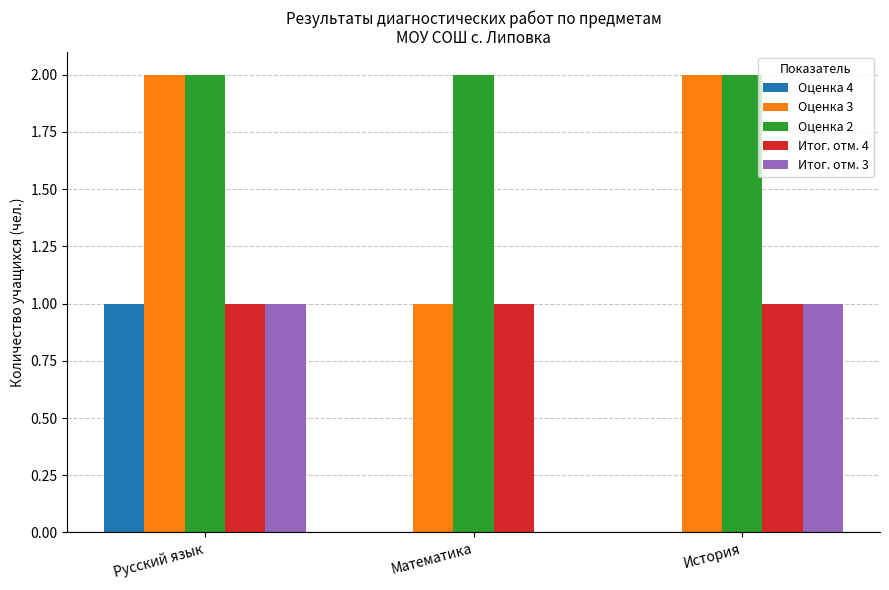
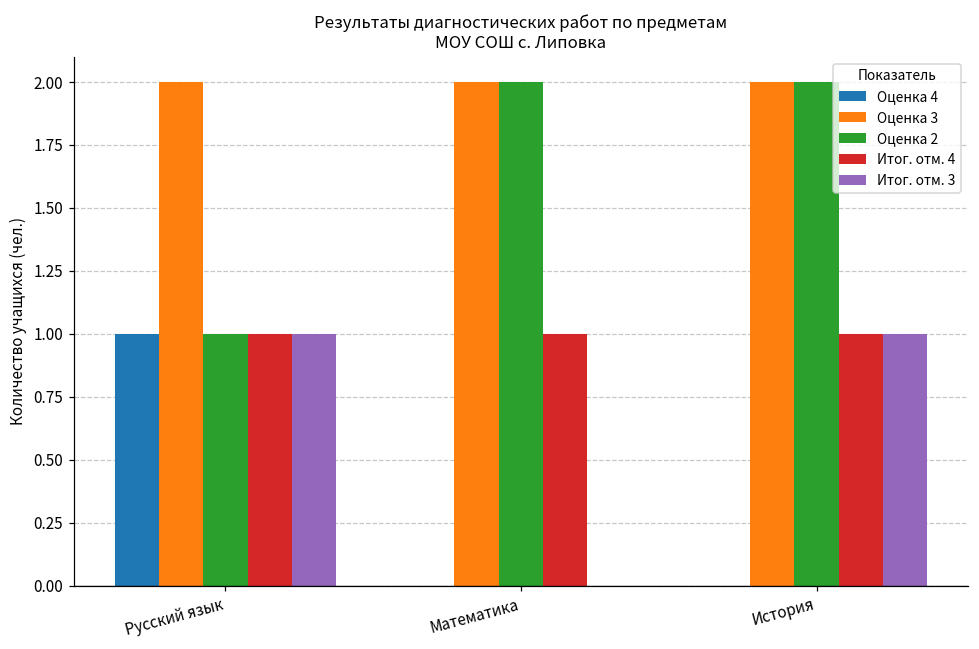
Оценка 2, Русский язык: 2 -> 1
Оценка 3, Математика: 1 -> 2
